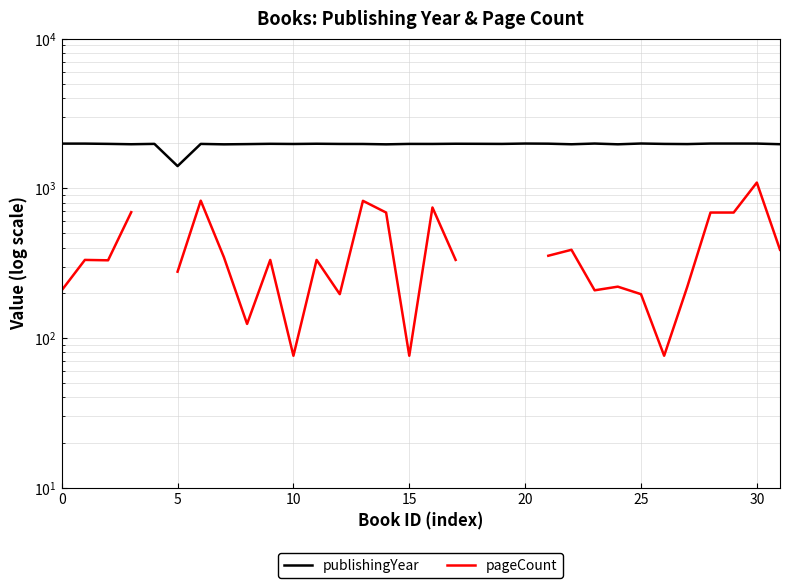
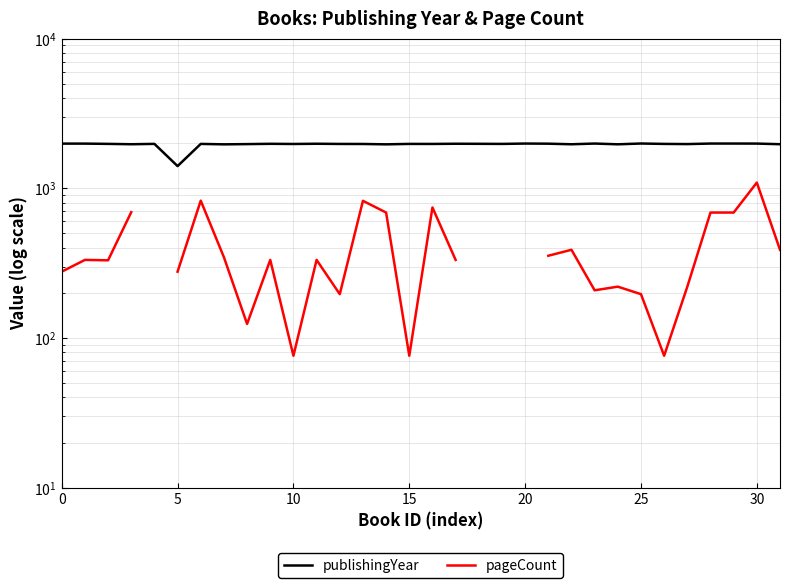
pageCount, 0: 210 -> 280
